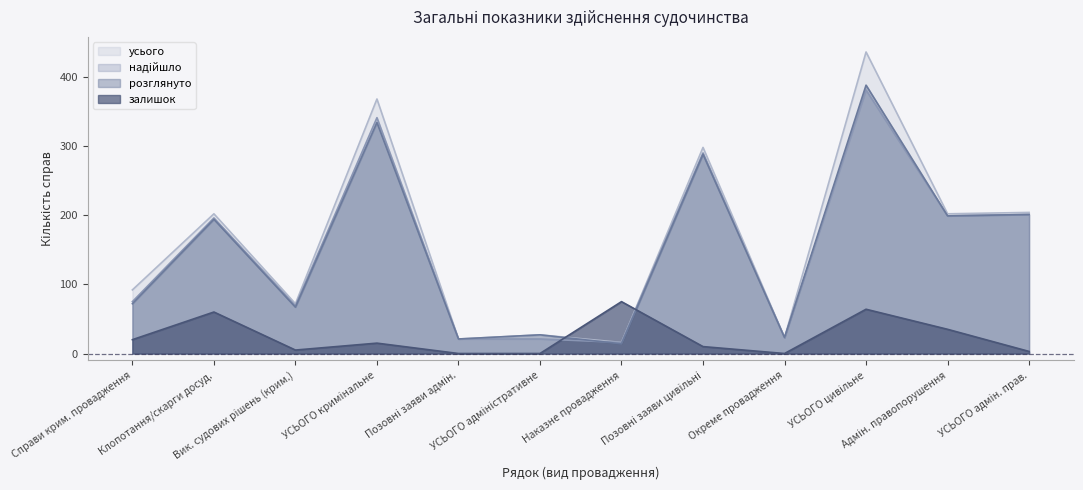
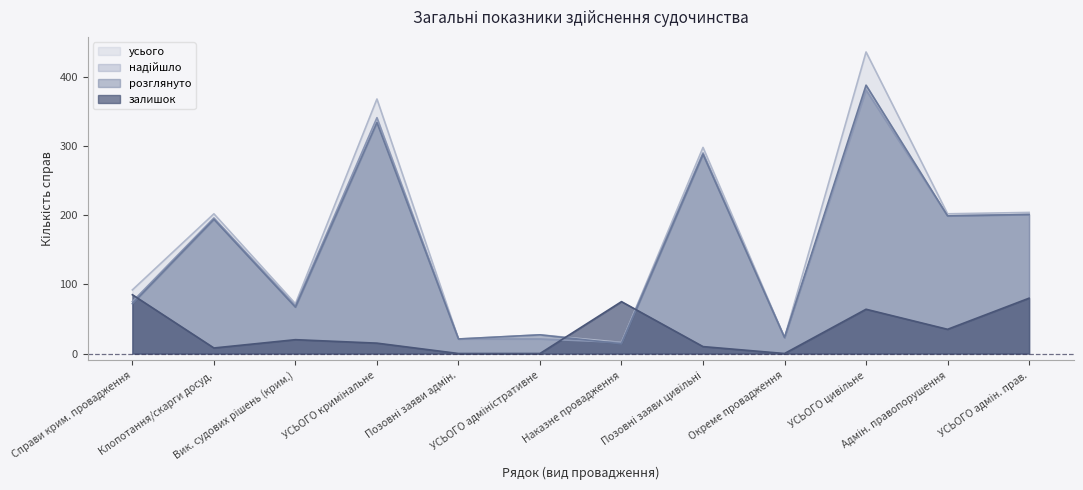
залишок, Справи крим. провадження: 20 -> 90
залишок, Клопотання/скарги досуд.: 60 -> 10
залишок, Вик. судових рішень (крим.): 10 -> 20
залишок, УСЬОГО адмін. прав.: 0 -> 80
